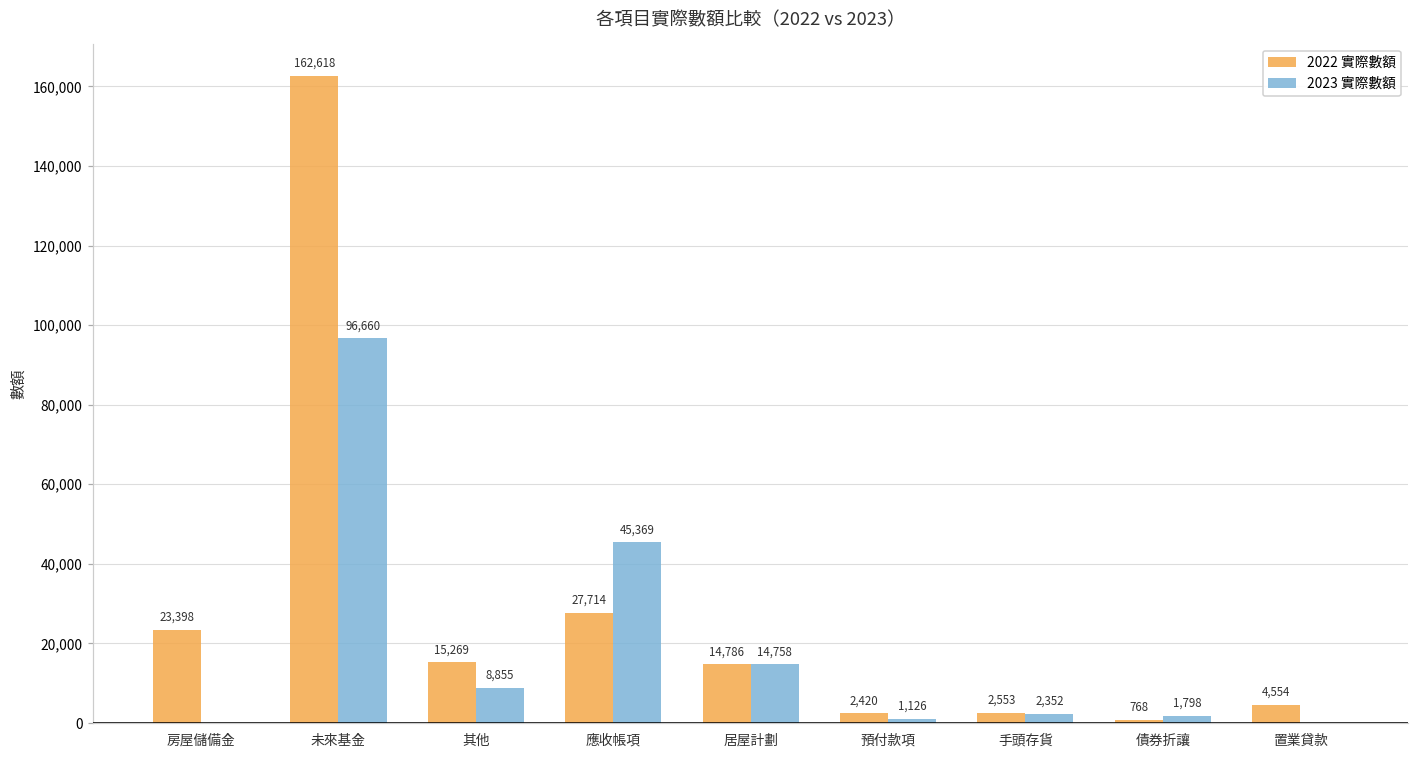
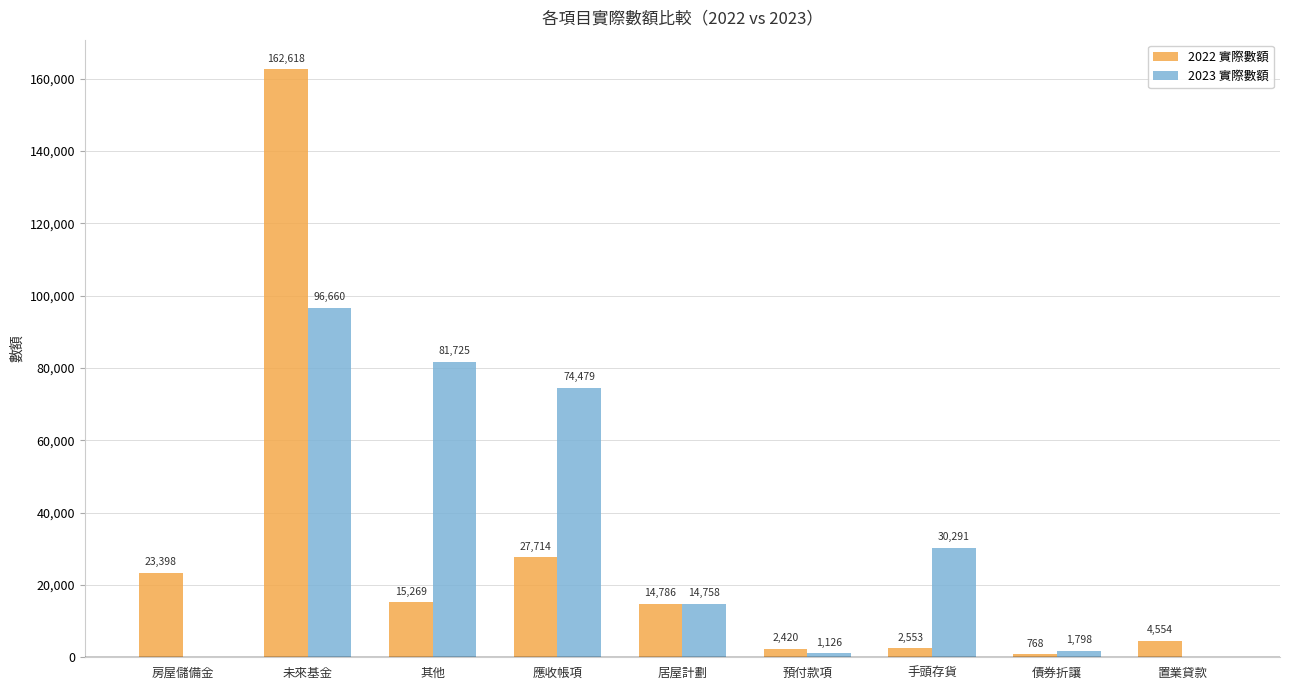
2023 實際數額, 其他: 8,855 -> 81,725
2023 實際數額, 應收帳項: 45,369 -> 74,479
2023 實際數額, 手頭存貨: 2,352 -> 30,291
